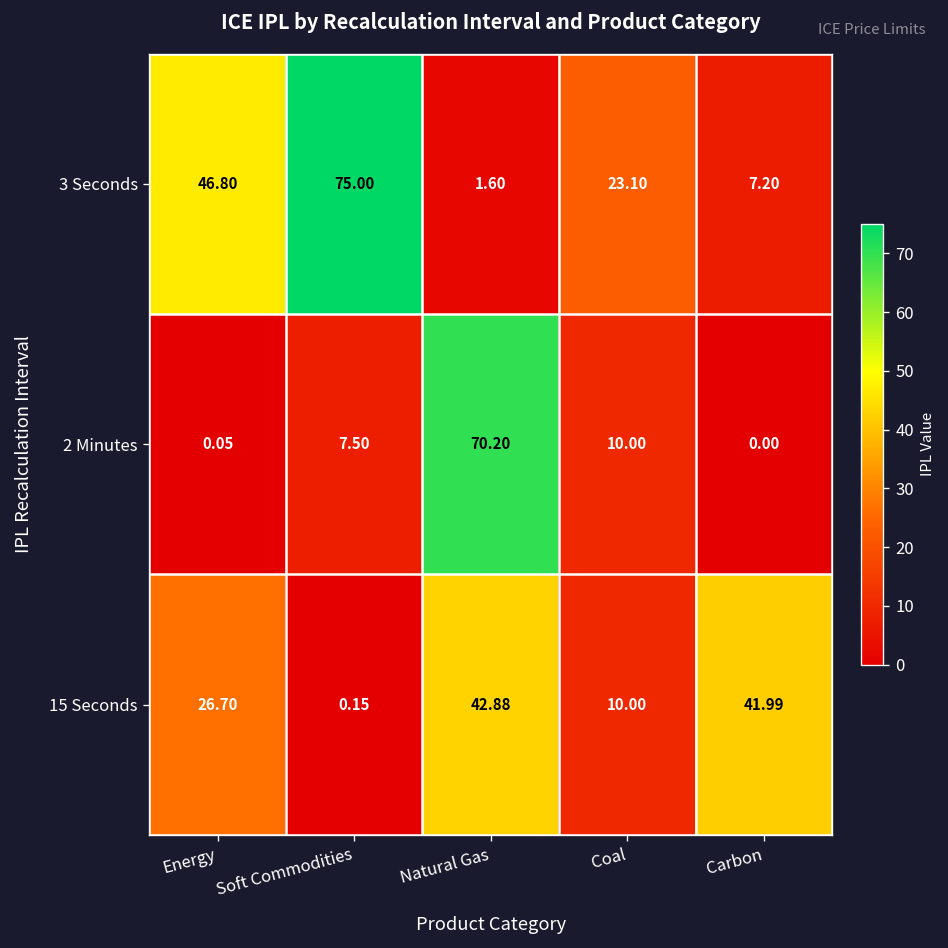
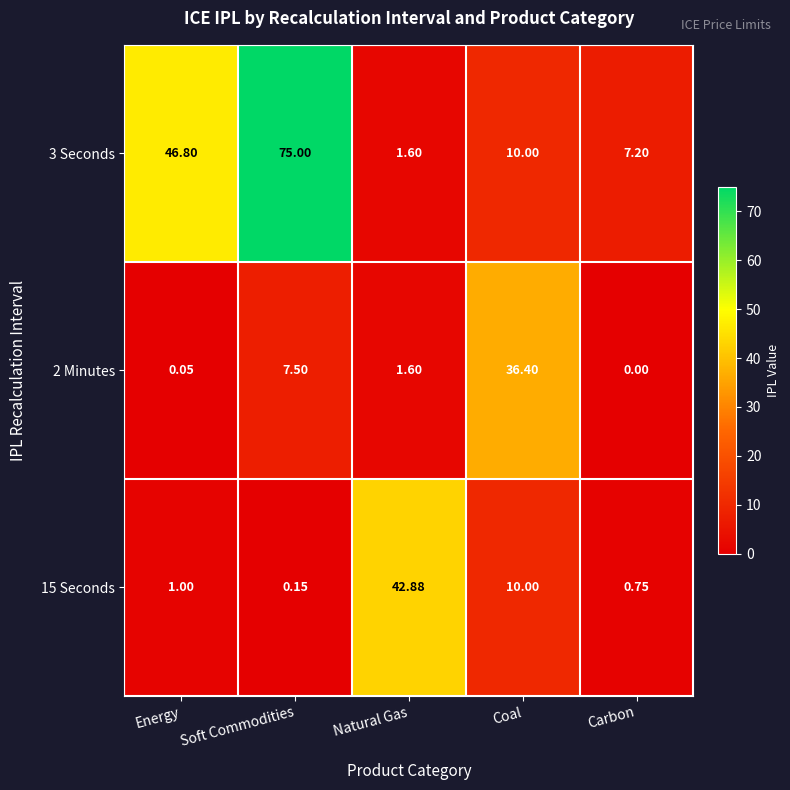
3 Seconds, Coal: 23.10 -> 10.00
2 Minutes, Natural Gas: 70.20 -> 1.60
2 Minutes, Coal: 10.00 -> 36.40
15 Seconds, Energy: 26.70 -> 1.00
15 Seconds, Carbon: 41.99 -> 0.75
